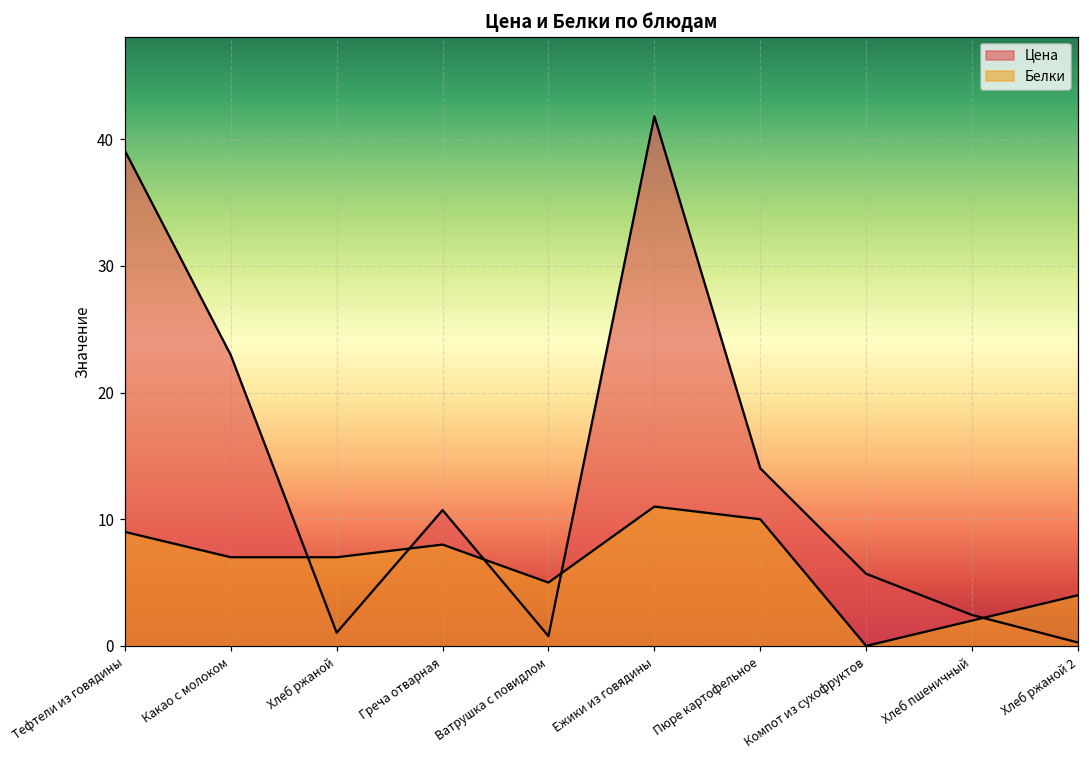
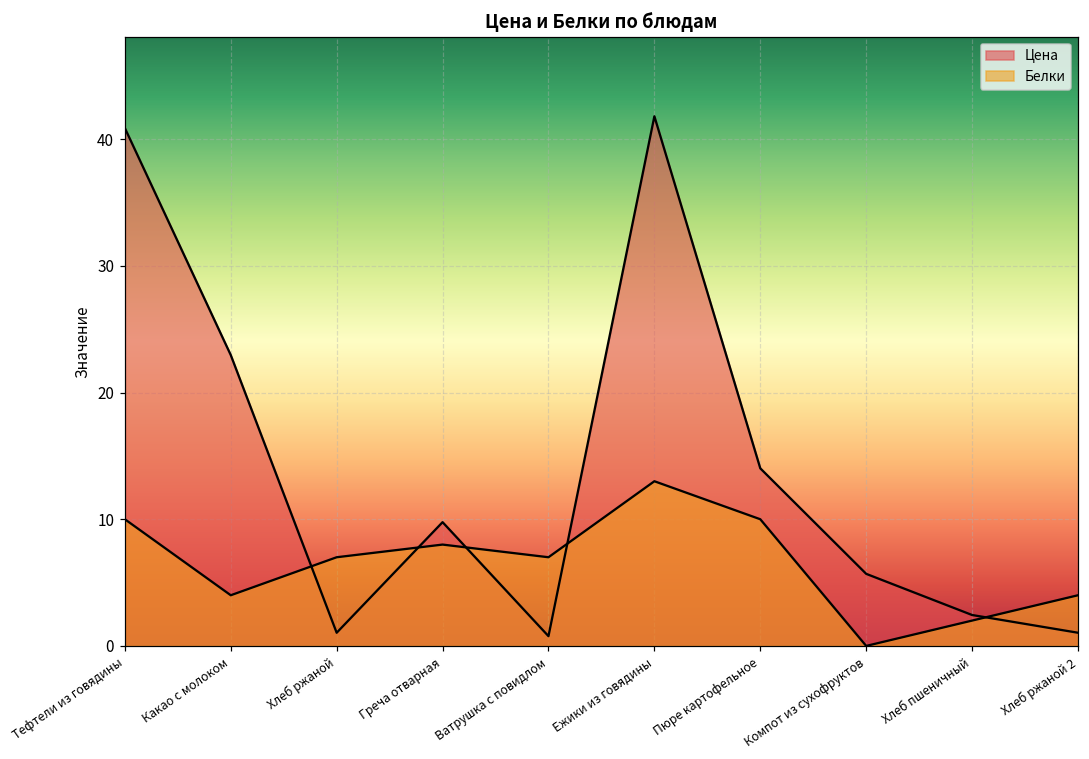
Цена, Тефтели из говядины: 39.1 -> 40.9
Белки, Тефтели из говядины: 9 -> 10
Белки, Какао с молоком: 7 -> 4
Цена, Греча отварная: 10.7 -> 9.8
Белки, Ватрушка с повидлом: 5 -> 7
Белки, Ежики из говядины: 11 -> 13
Цена, Хлеб ржаной 2: 0.3 -> 1.0
